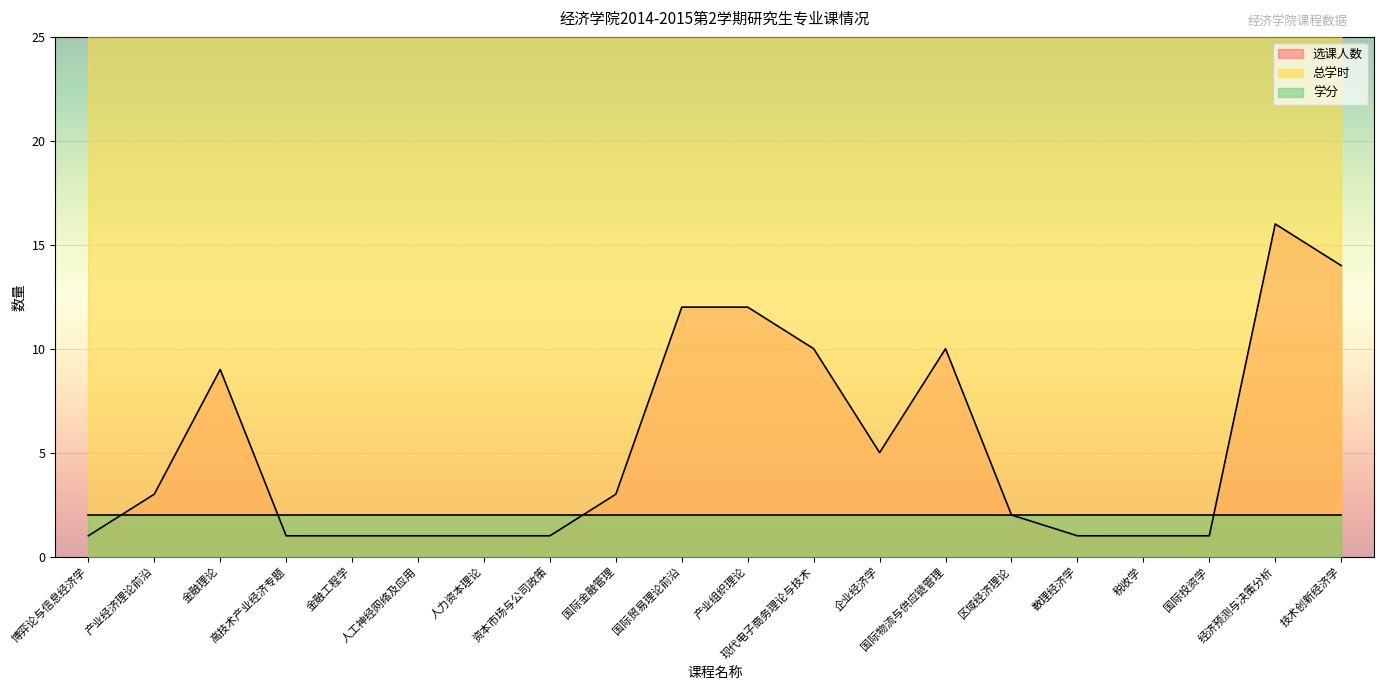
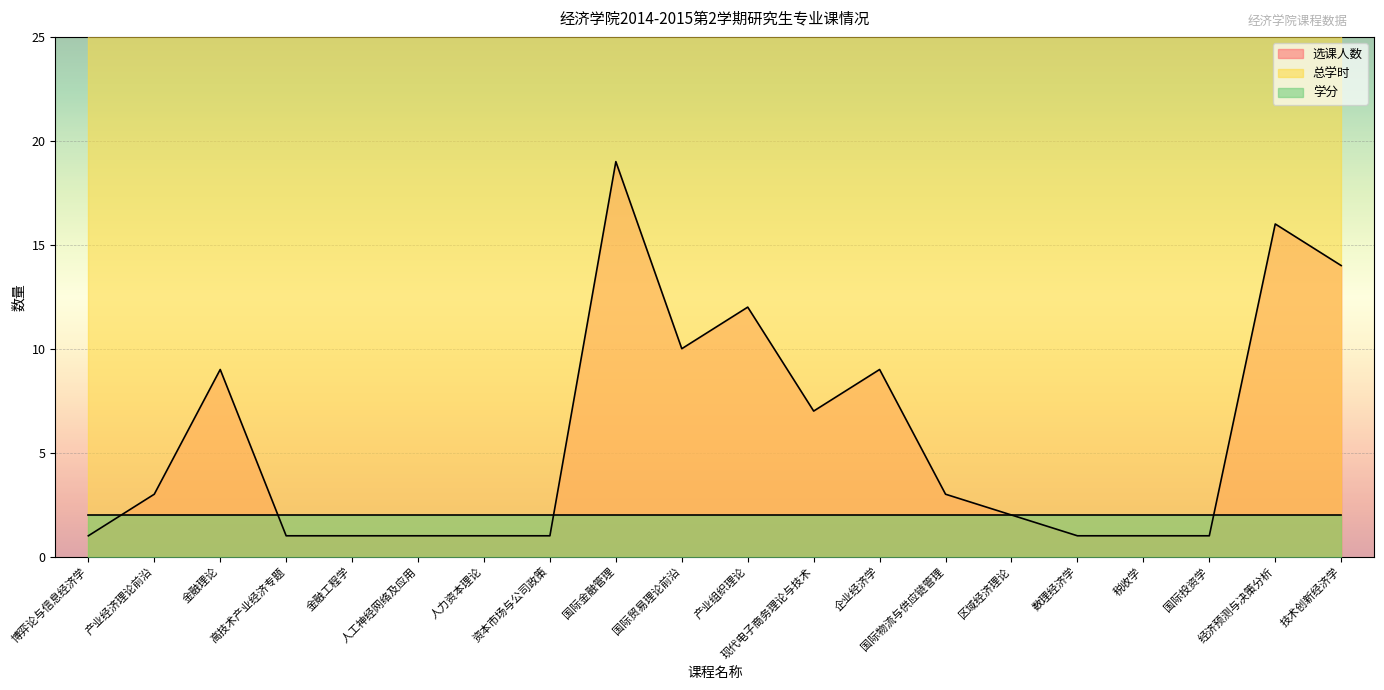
选课人数, 国际金融管理: 3 -> 19
选课人数, 国际贸易理论前沿: 12 -> 10
选课人数, 现代电子商务理论与技术: 10 -> 7
选课人数, 企业经济学: 5 -> 9
选课人数, 国际物流与供应链管理: 10 -> 3
